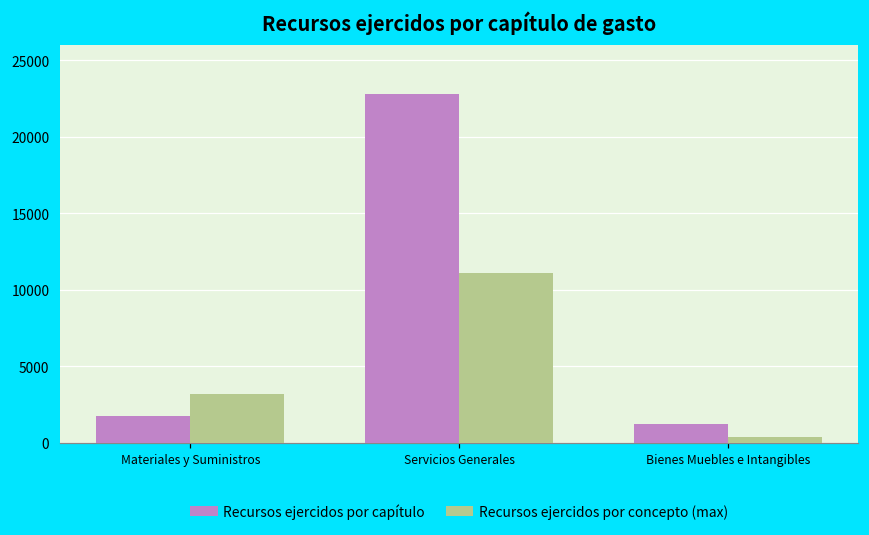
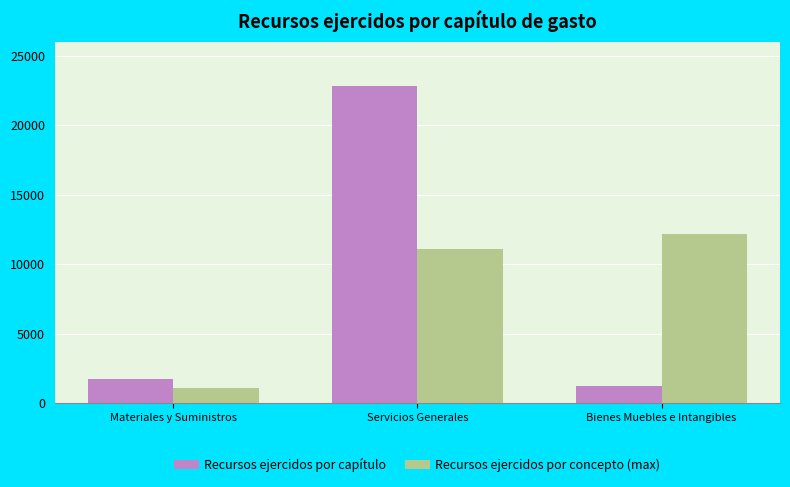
Recursos ejercidos por concepto (max), Materiales y Suministros: 3200 -> 1100
Recursos ejercidos por concepto (max), Bienes Muebles e Intangibles: 400 -> 12200
